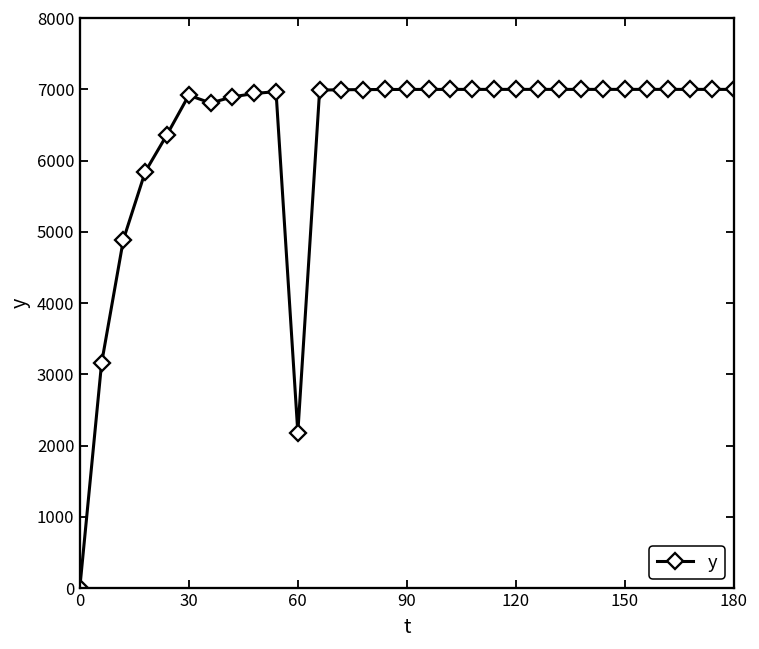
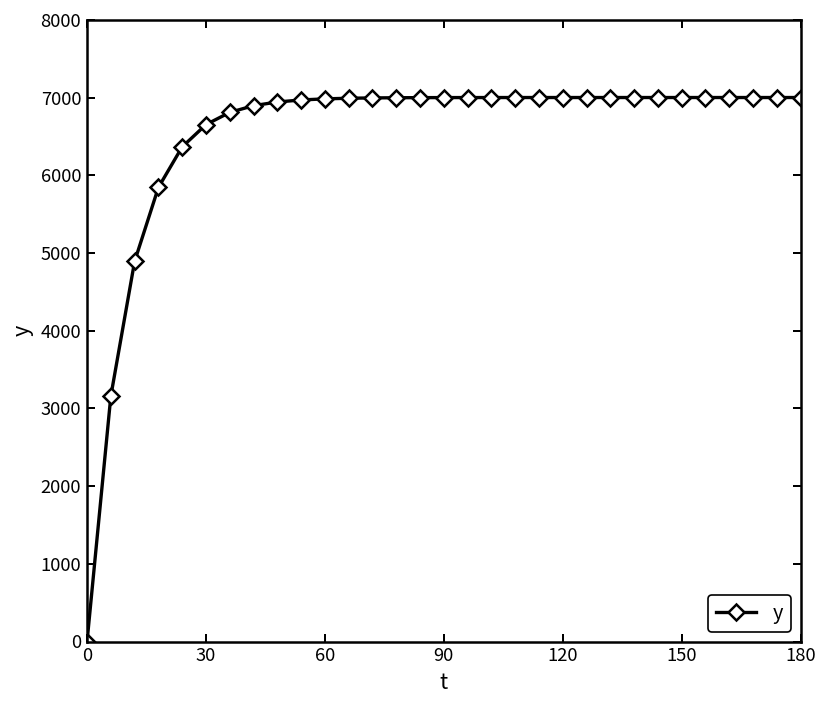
30: 6900 -> 6700
60: 2200 -> 7000
